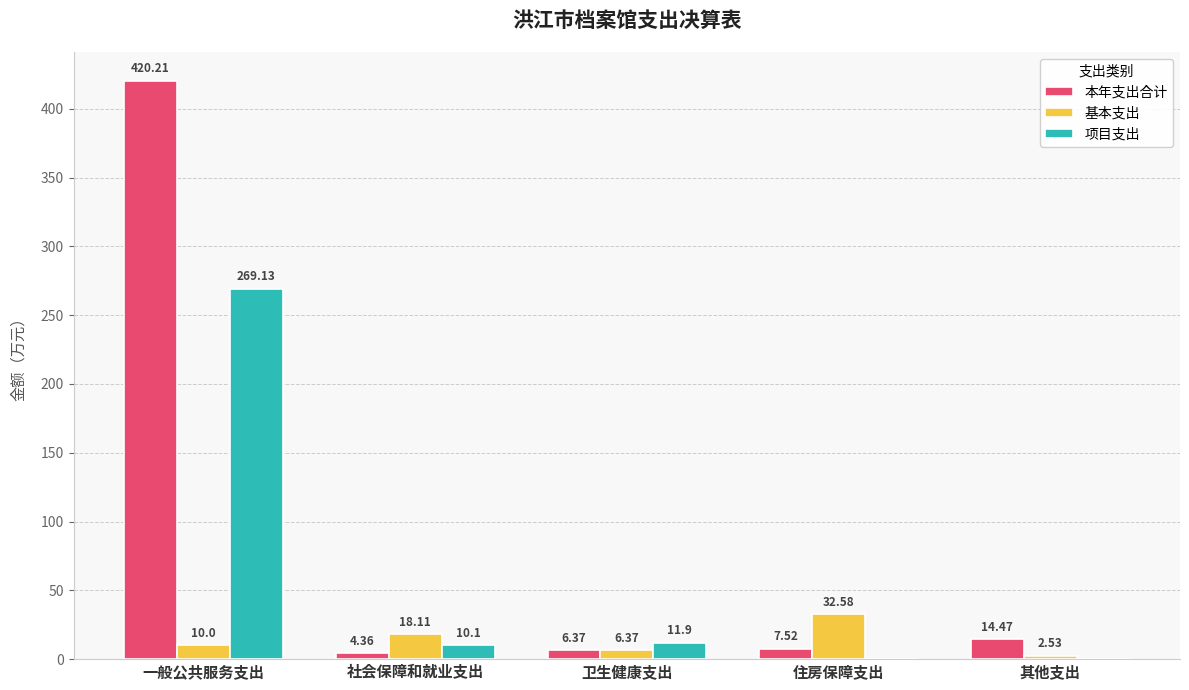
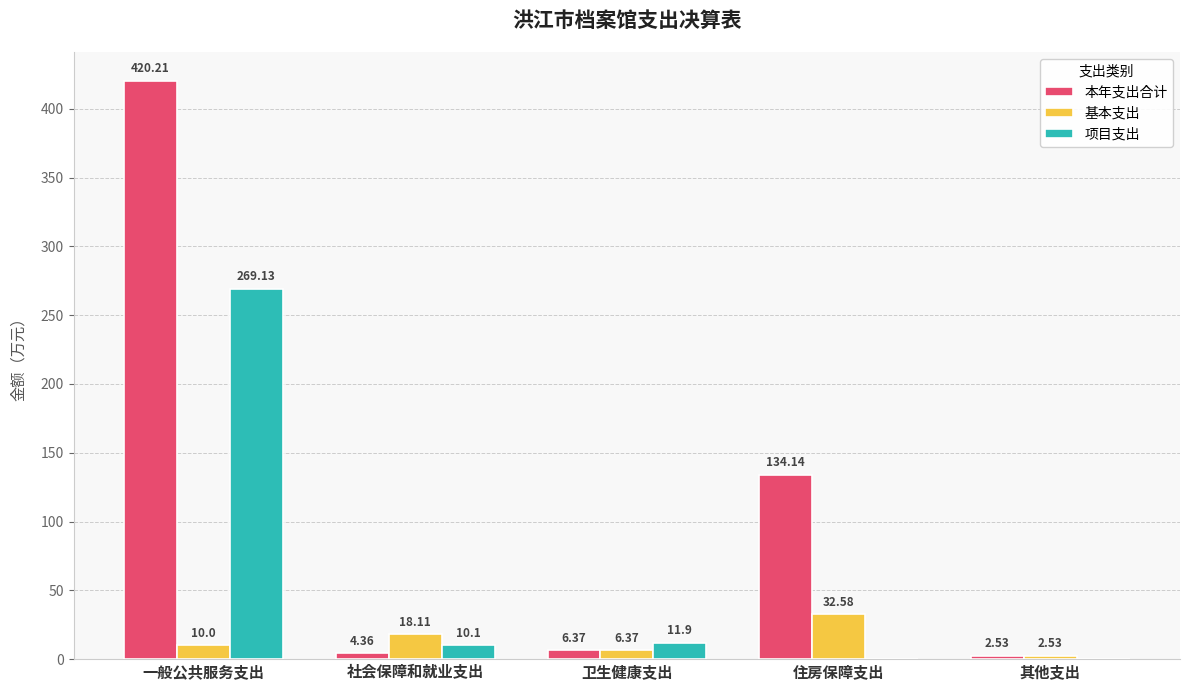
本年支出合计, 住房保障支出: 7.52 -> 134.14
本年支出合计, 其他支出: 14.47 -> 2.53
